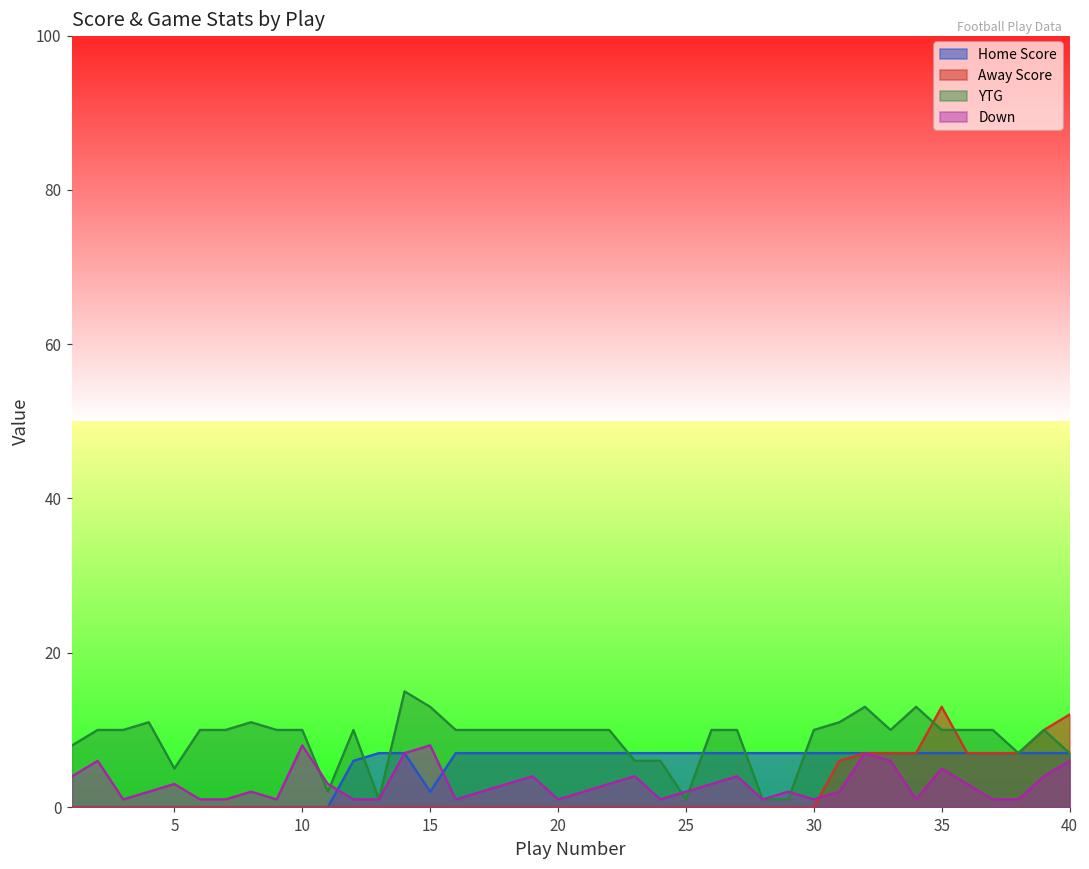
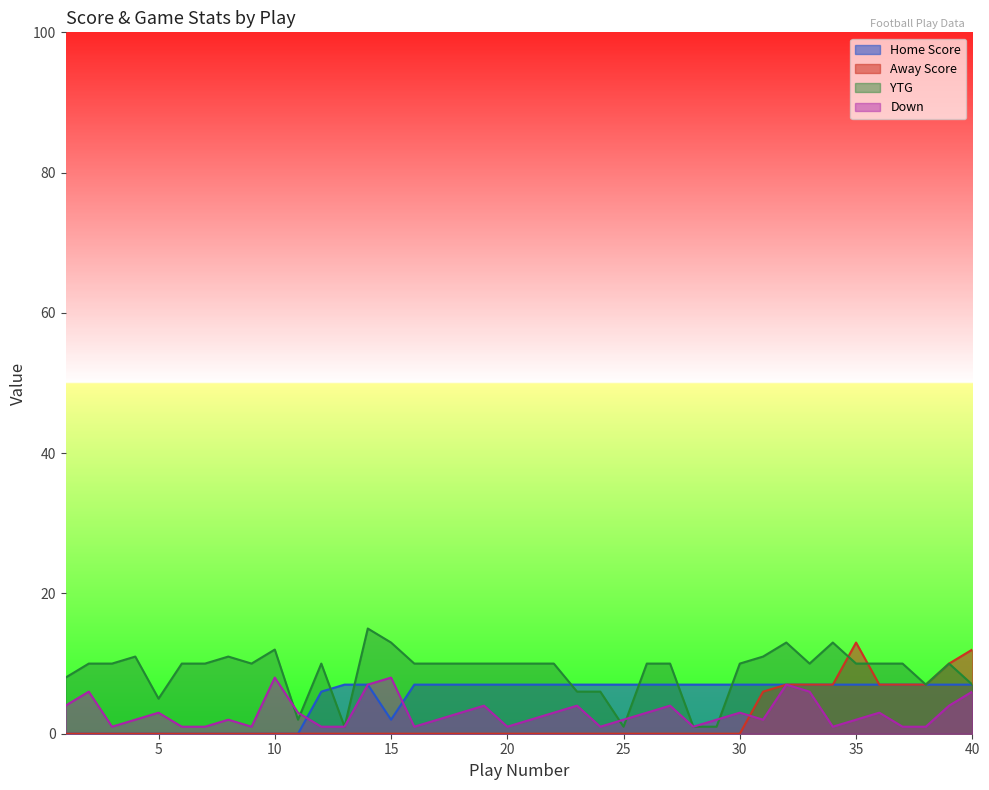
YTG, 10: 10 -> 12
Down, 30: 1 -> 3
Down, 35: 5 -> 2
